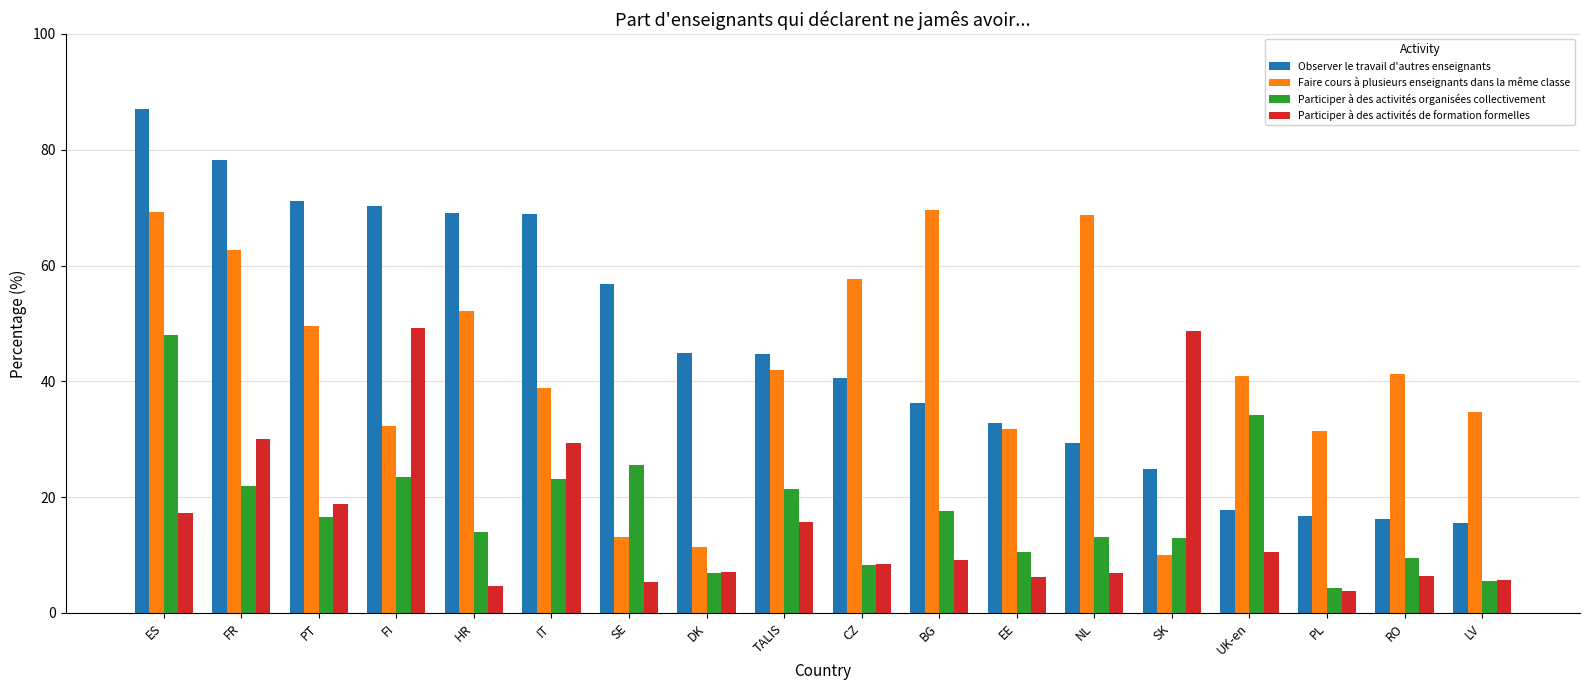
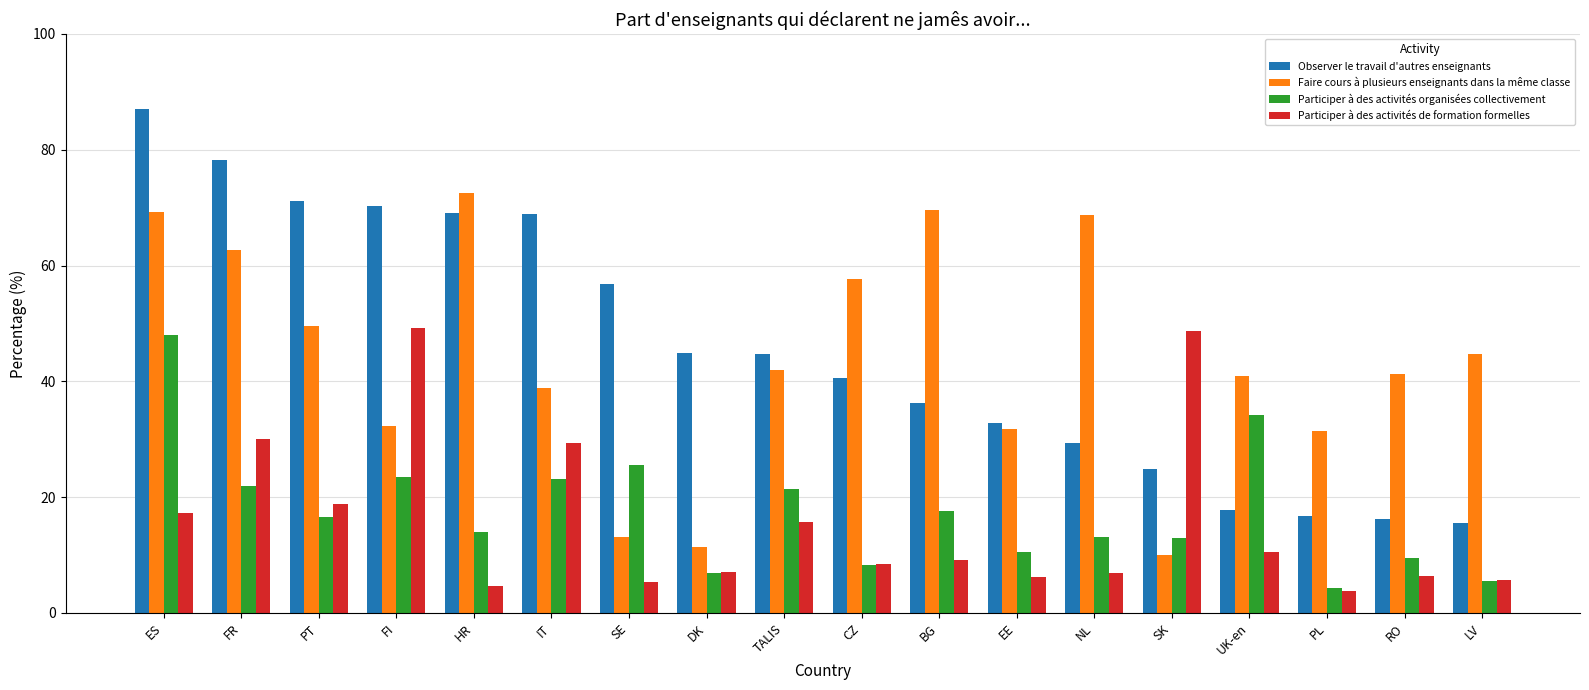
Faire cours à plusieurs enseignants dans la même classe, HR: 52 -> 73
Faire cours à plusieurs enseignants dans la même classe, LV: 35 -> 45
